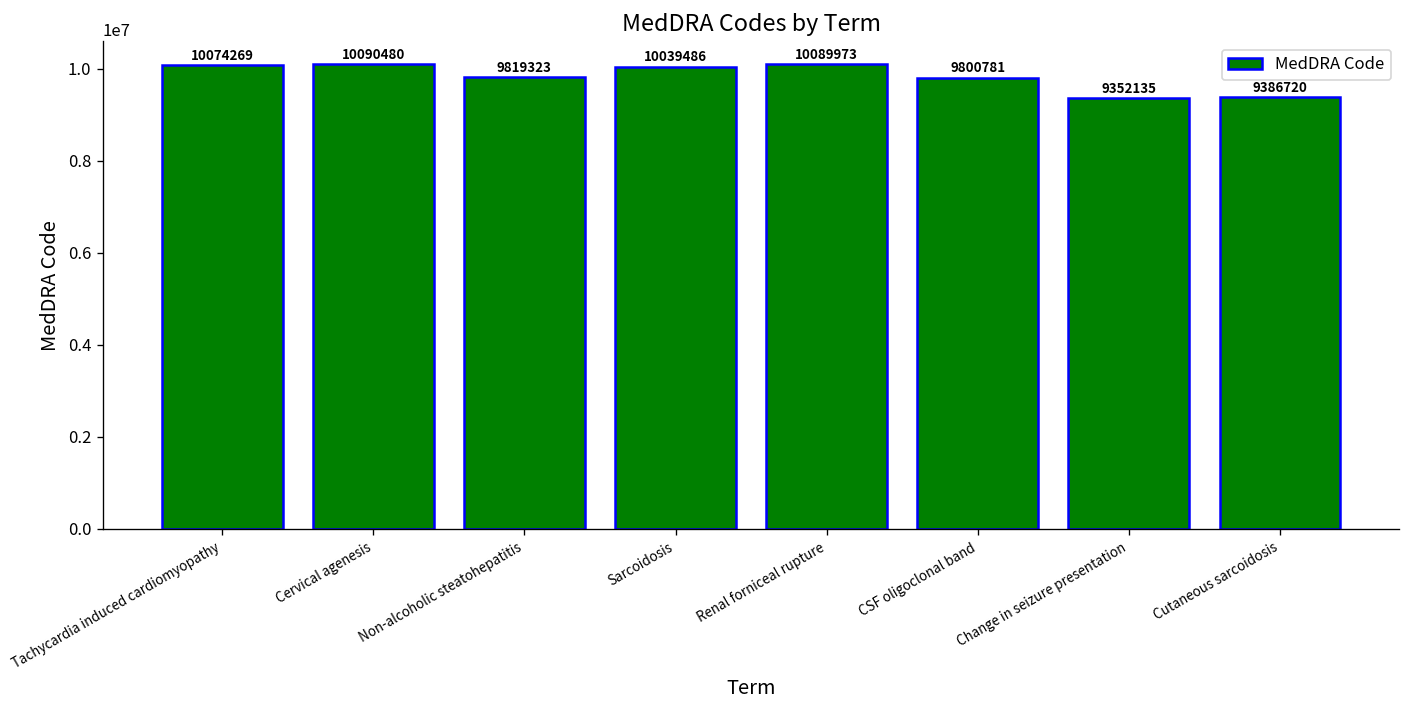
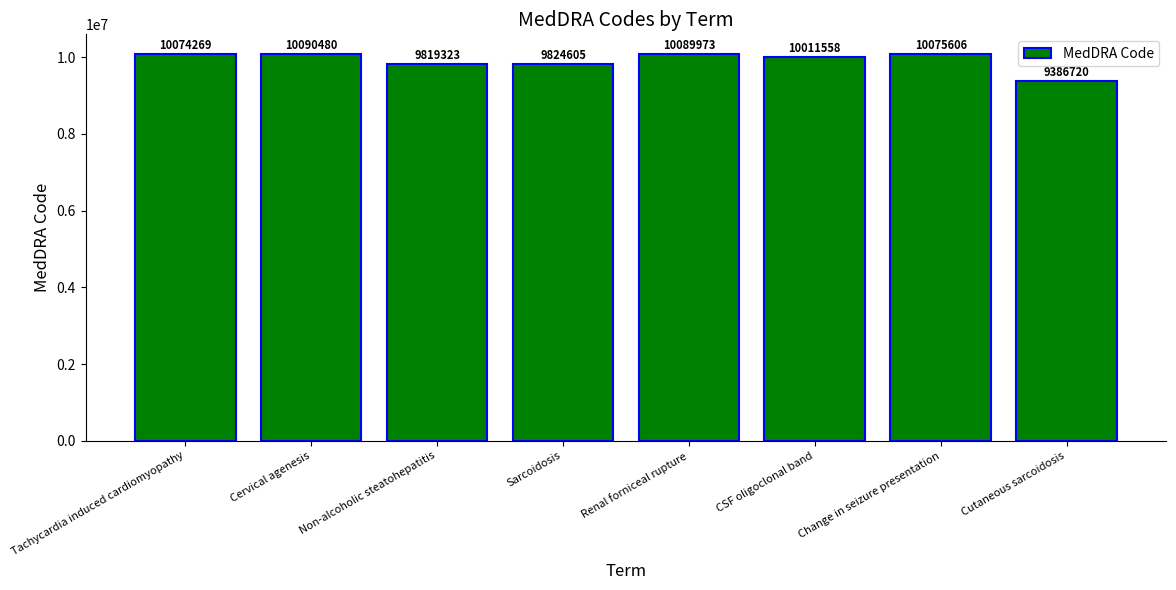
Sarcoidosis: 10039486 -> 9824605
CSF oligoclonal band: 9800781 -> 10011558
Change in seizure presentation: 9352135 -> 10075606
